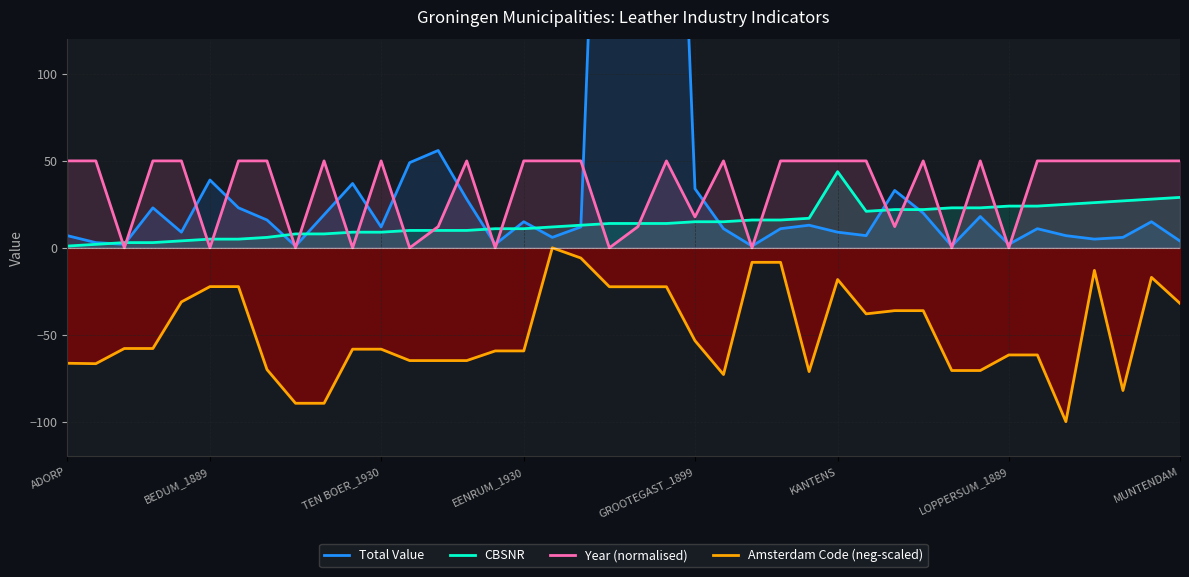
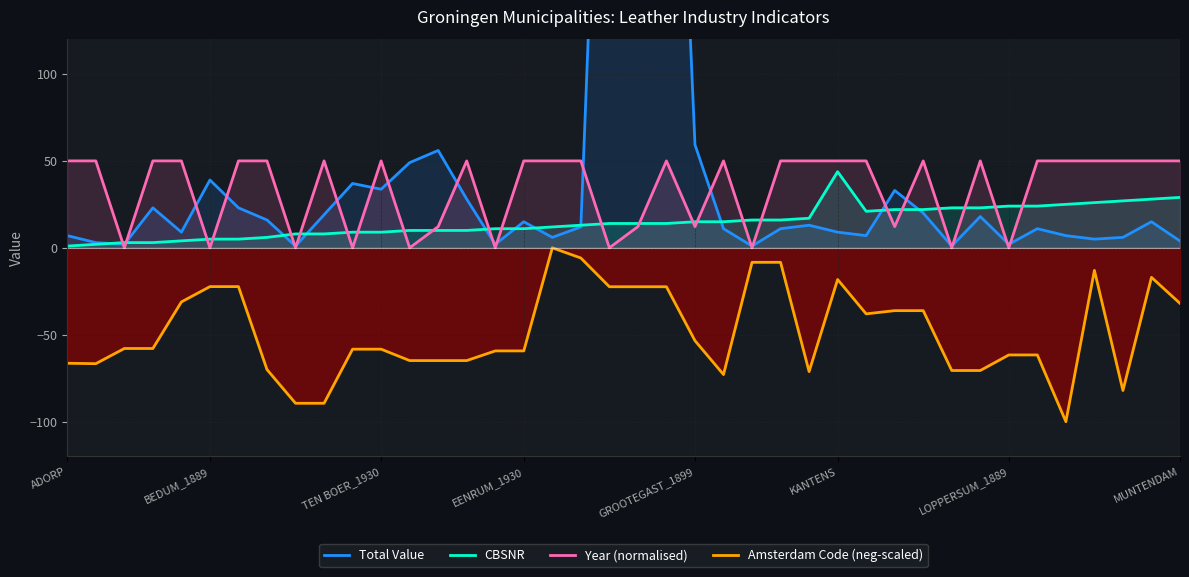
Total Value, TEN BOER_1930: 12 -> 34
Total Value, GROOTEGAST_1899: 34 -> 59
Year (normalised), GROOTEGAST_1899: 18 -> 12
